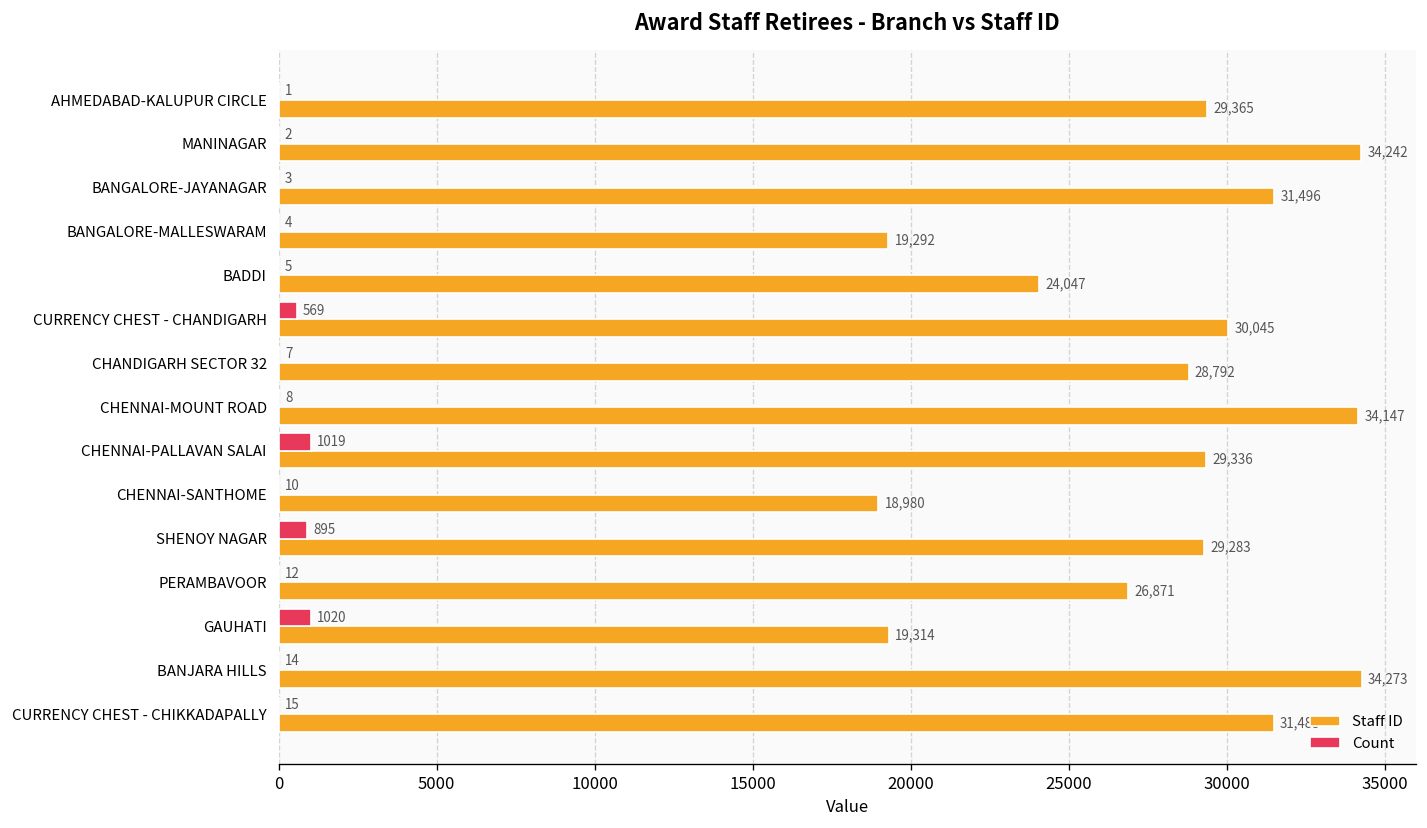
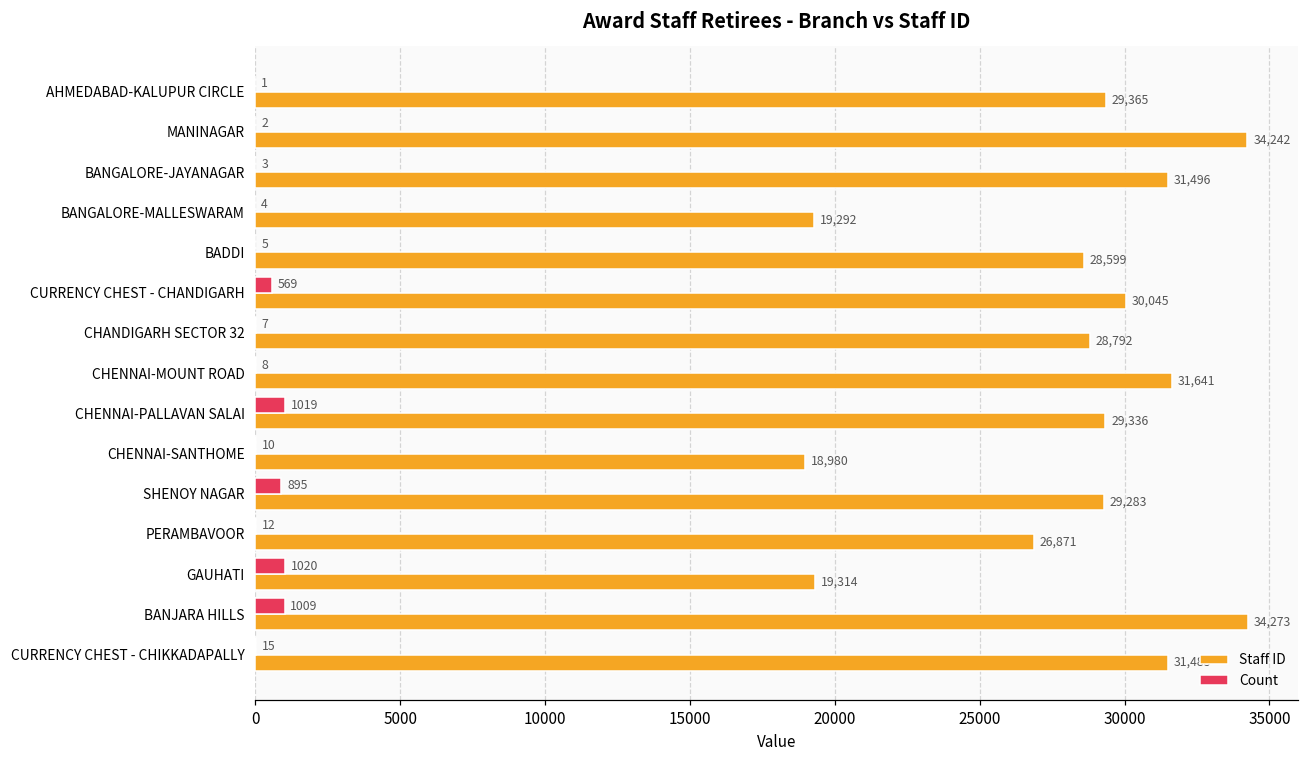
Staff ID, BADDI: 24,047 -> 28,599
Staff ID, CHENNAI-MOUNT ROAD: 34,147 -> 31,641
Count, BANJARA HILLS: 14 -> 1009
